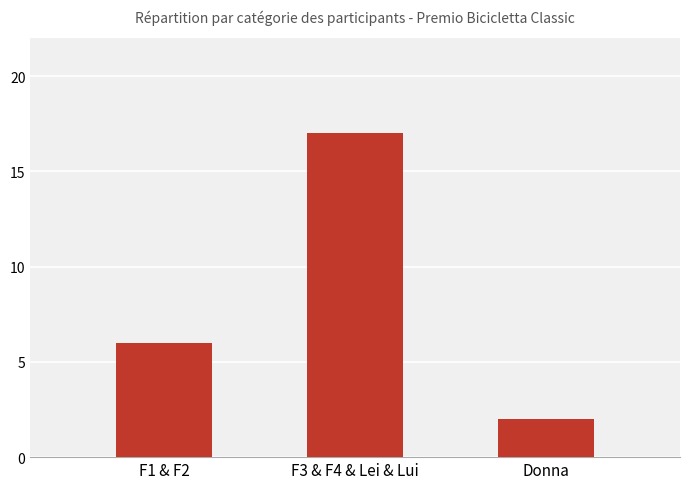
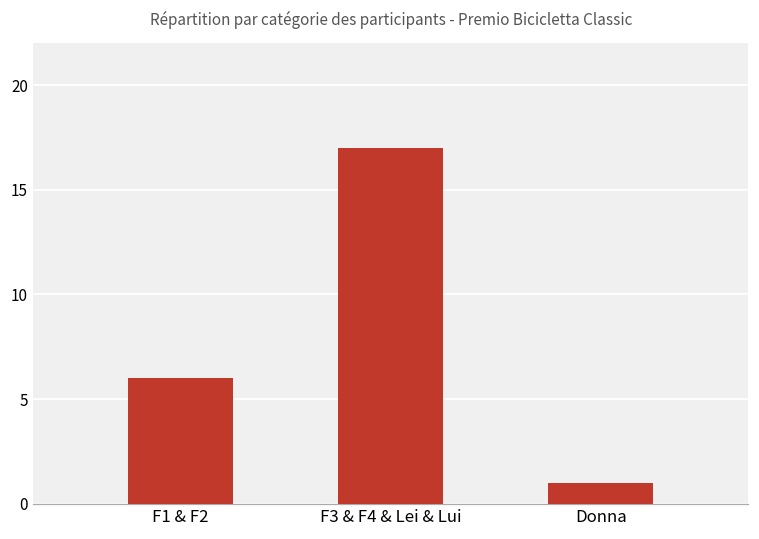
Donna: 2 -> 1
